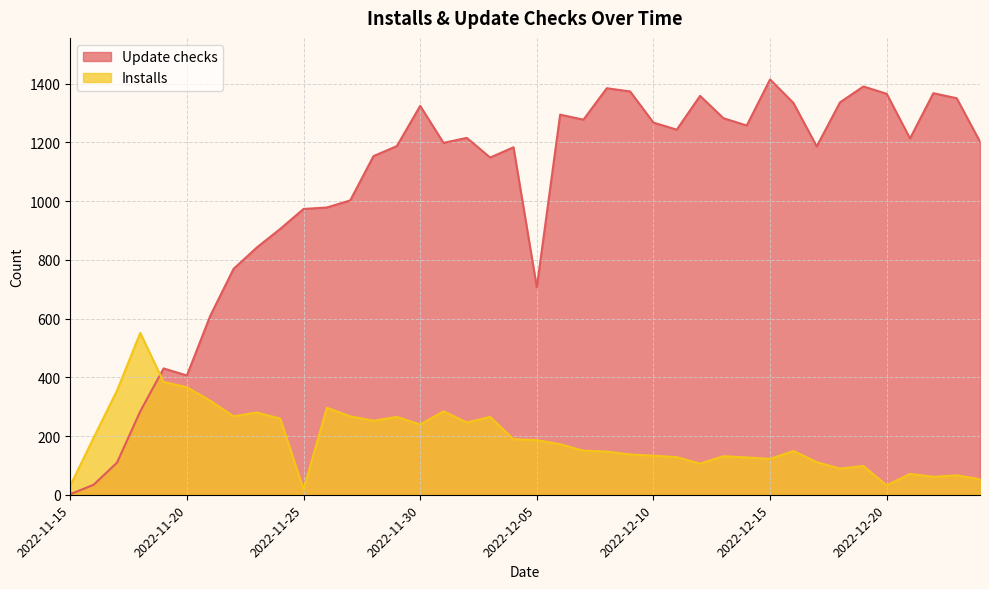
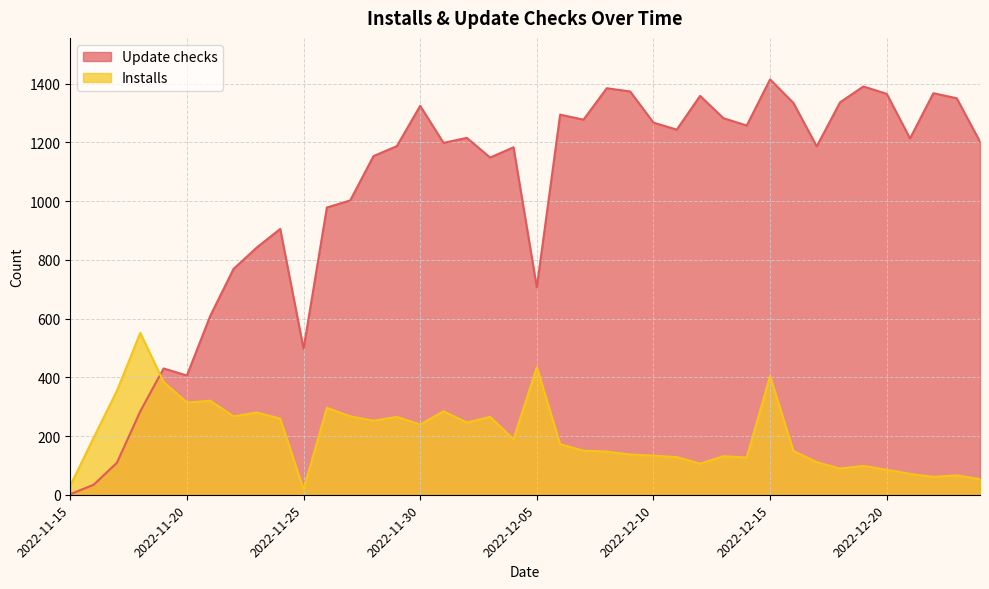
Installs, 2022-11-20: 370 -> 310
Update checks, 2022-11-25: 970 -> 500
Installs, 2022-12-05: 190 -> 430
Installs, 2022-12-15: 120 -> 400
Installs, 2022-12-20: 30 -> 90
